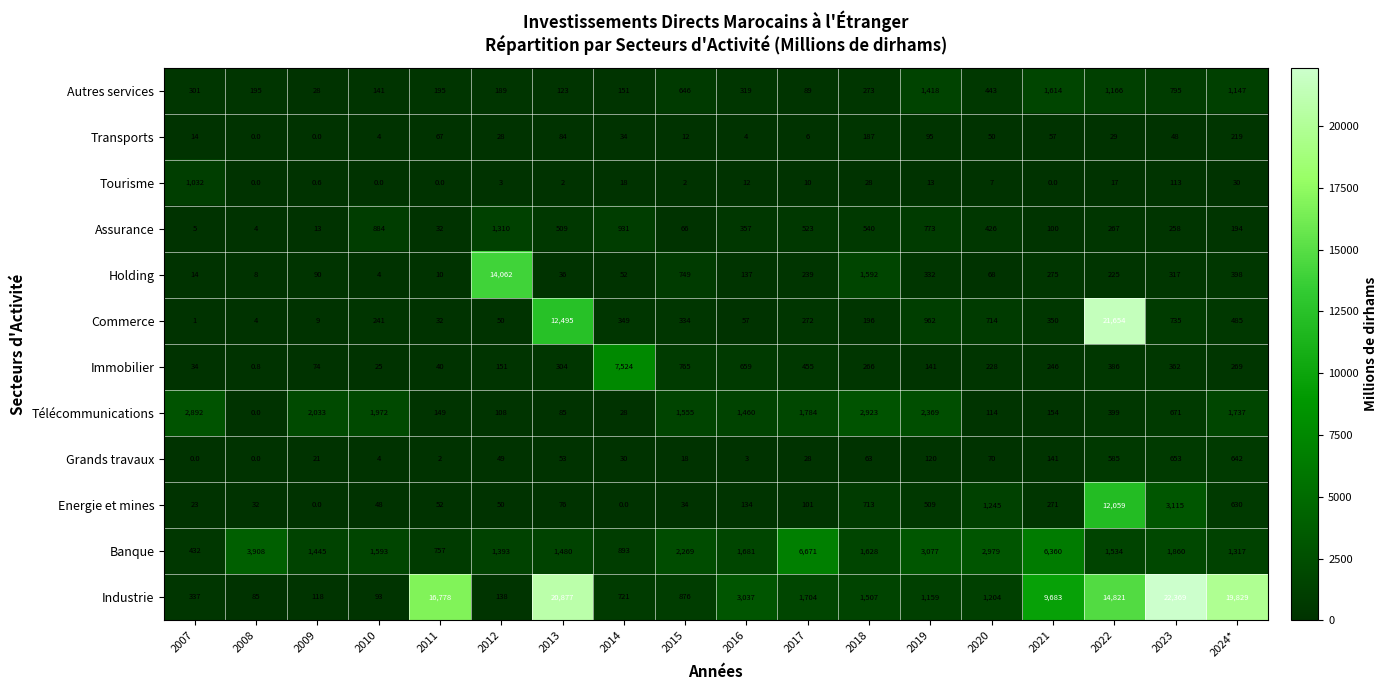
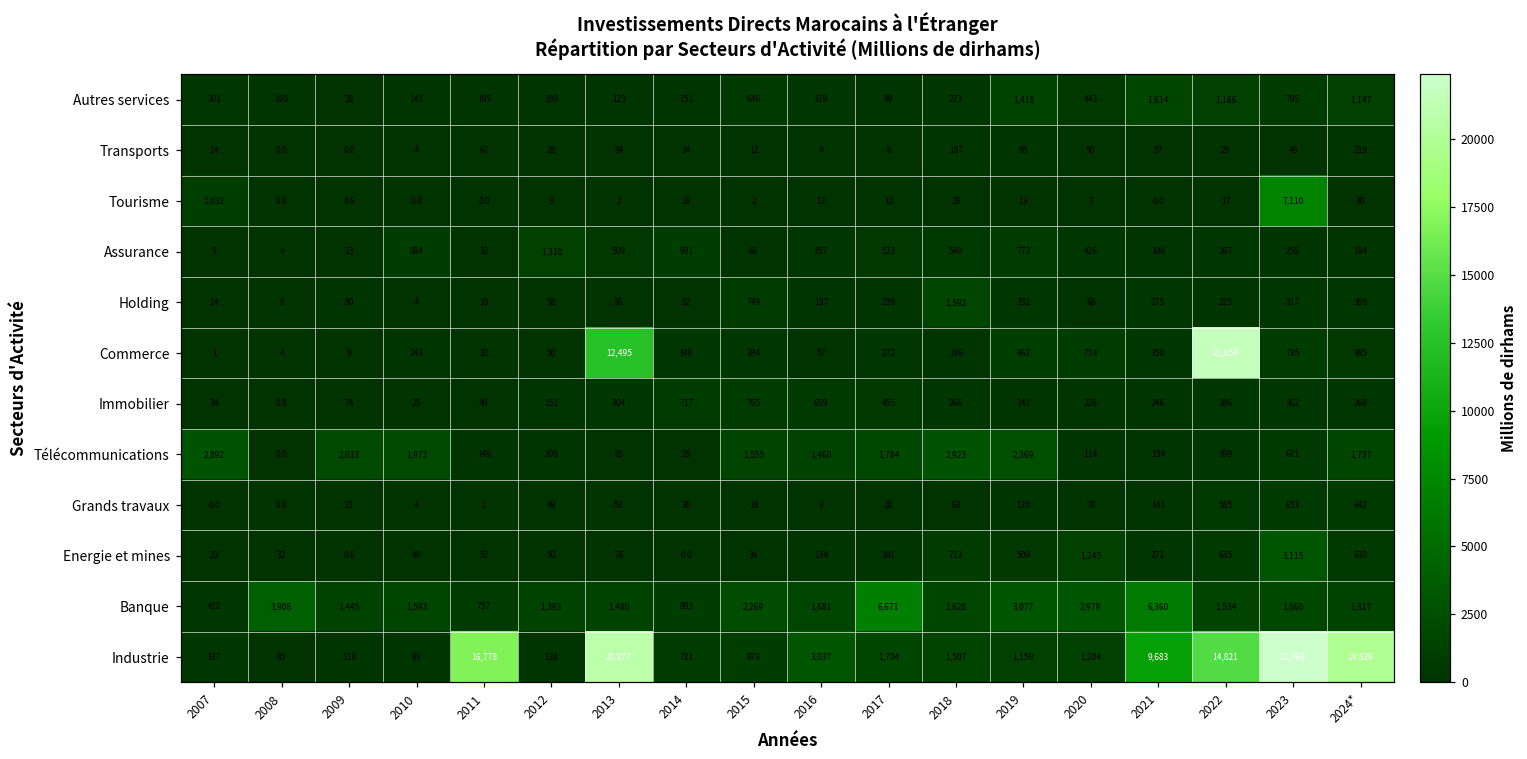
Tourisme, 2023: 113 -> 7,110
Holding, 2012: 14,062 -> 58
Immobilier, 2014: 7,524 -> 717
Energie et mines, 2022: 12,059 -> 635
